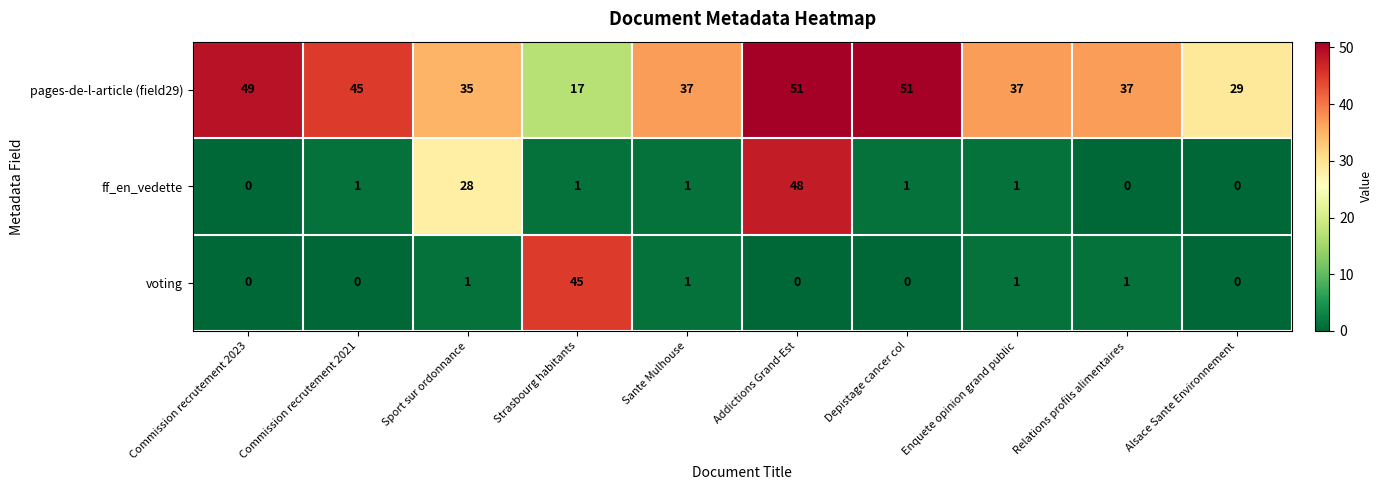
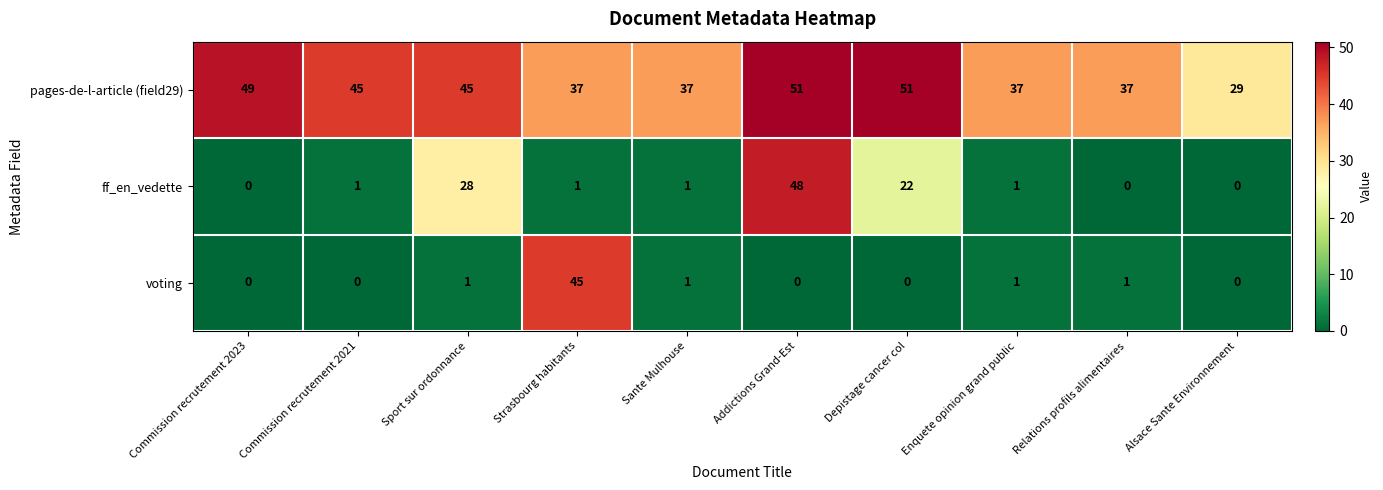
pages-de-l-article (field29), Sport sur ordonnance: 35 -> 45
pages-de-l-article (field29), Strasbourg habitants: 17 -> 37
ff_en_vedette, Depistage cancer col: 1 -> 22
